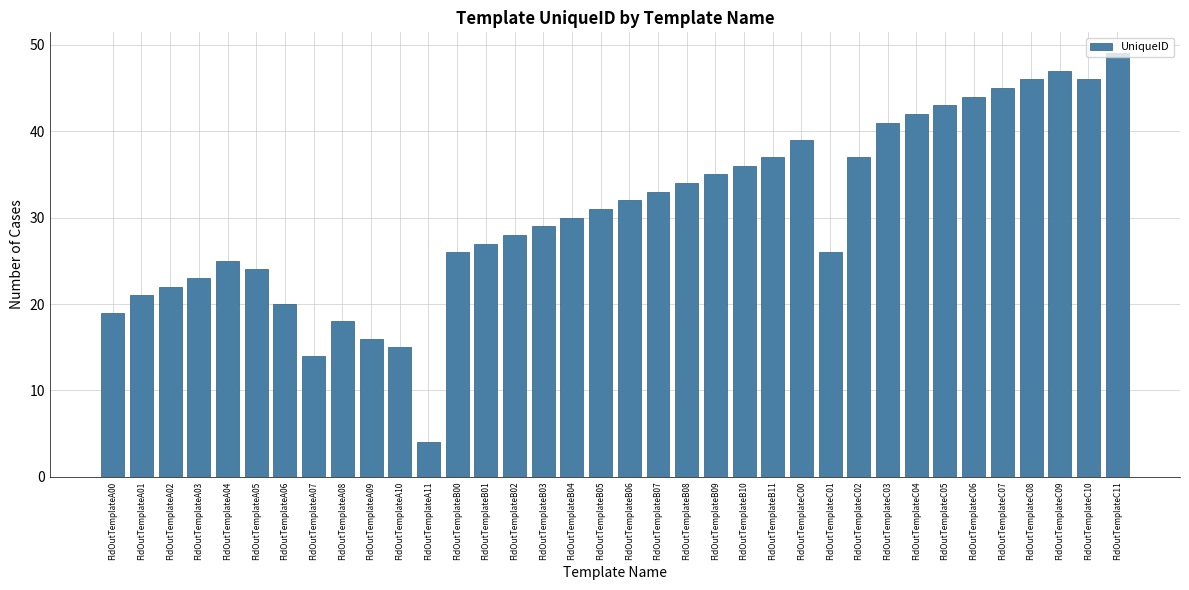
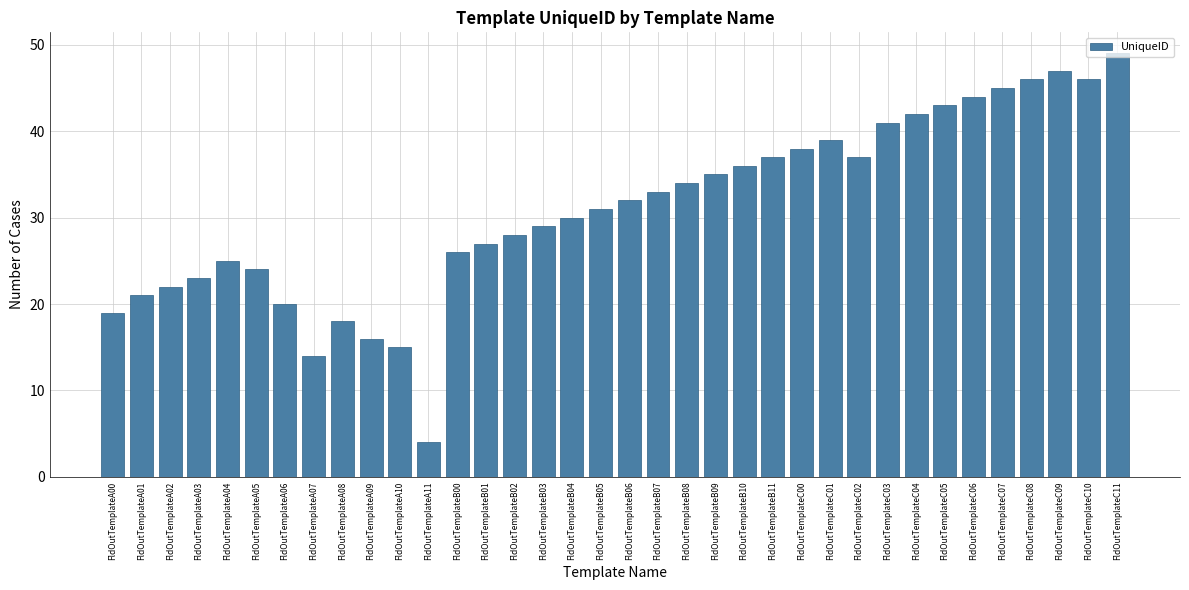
FldOutTemplateC00: 39 -> 38
FldOutTemplateC01: 26 -> 39
